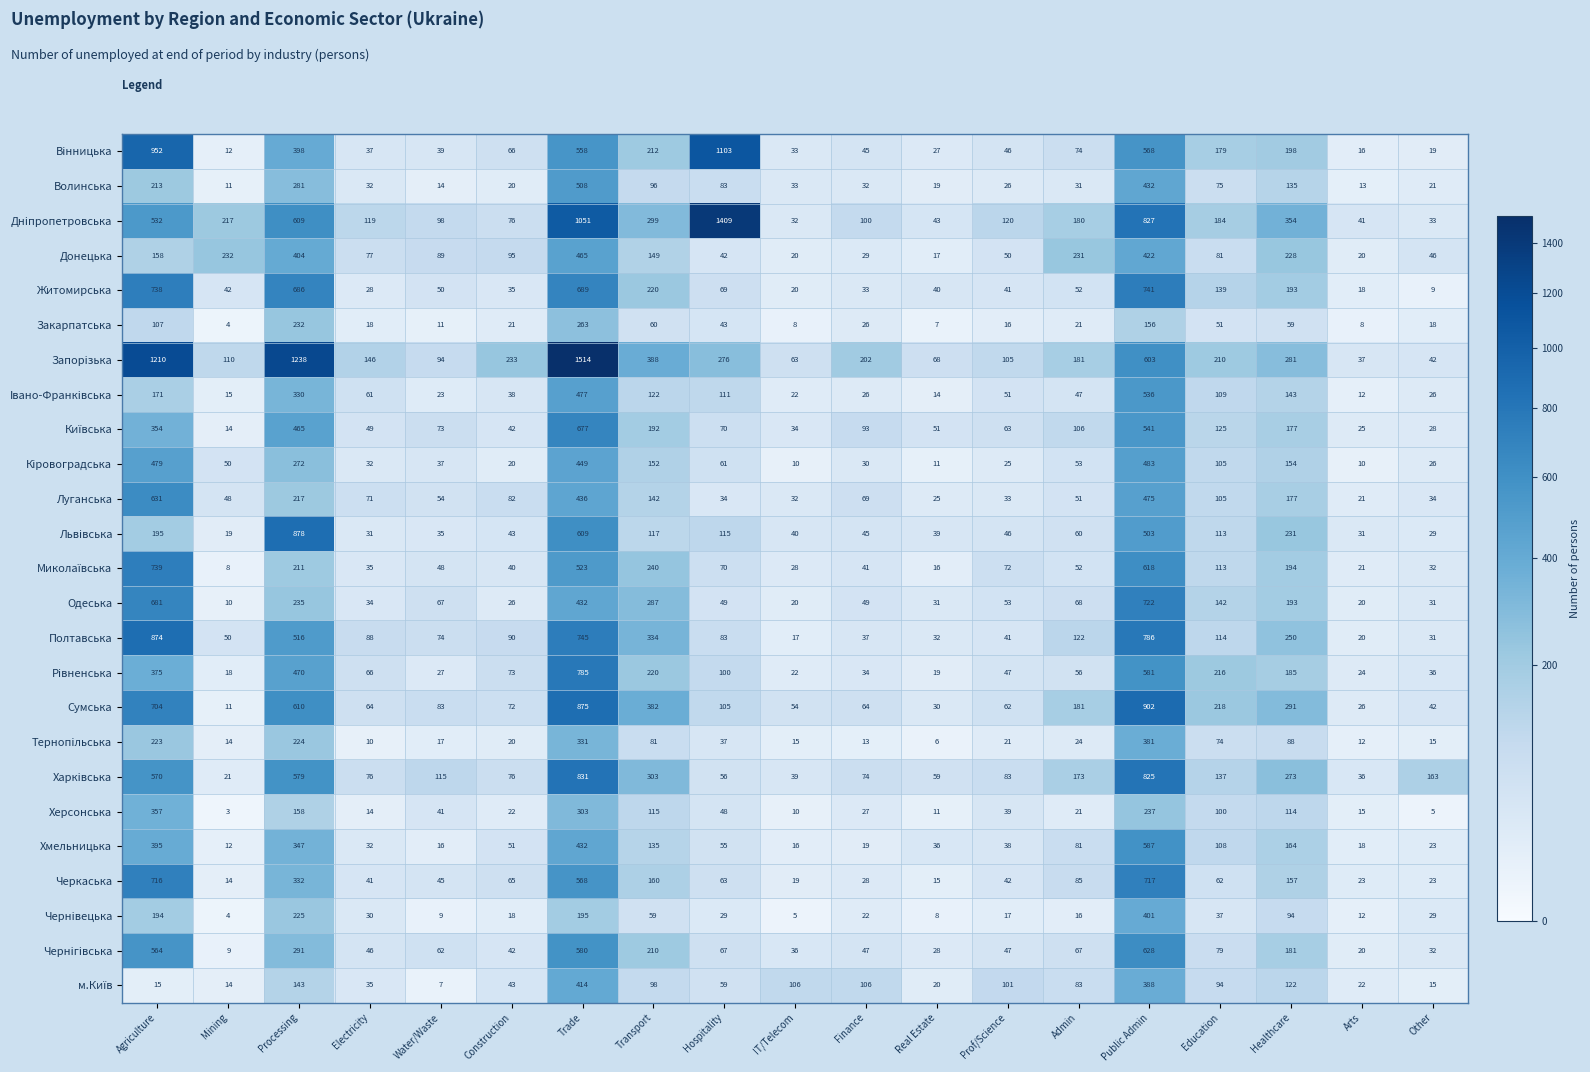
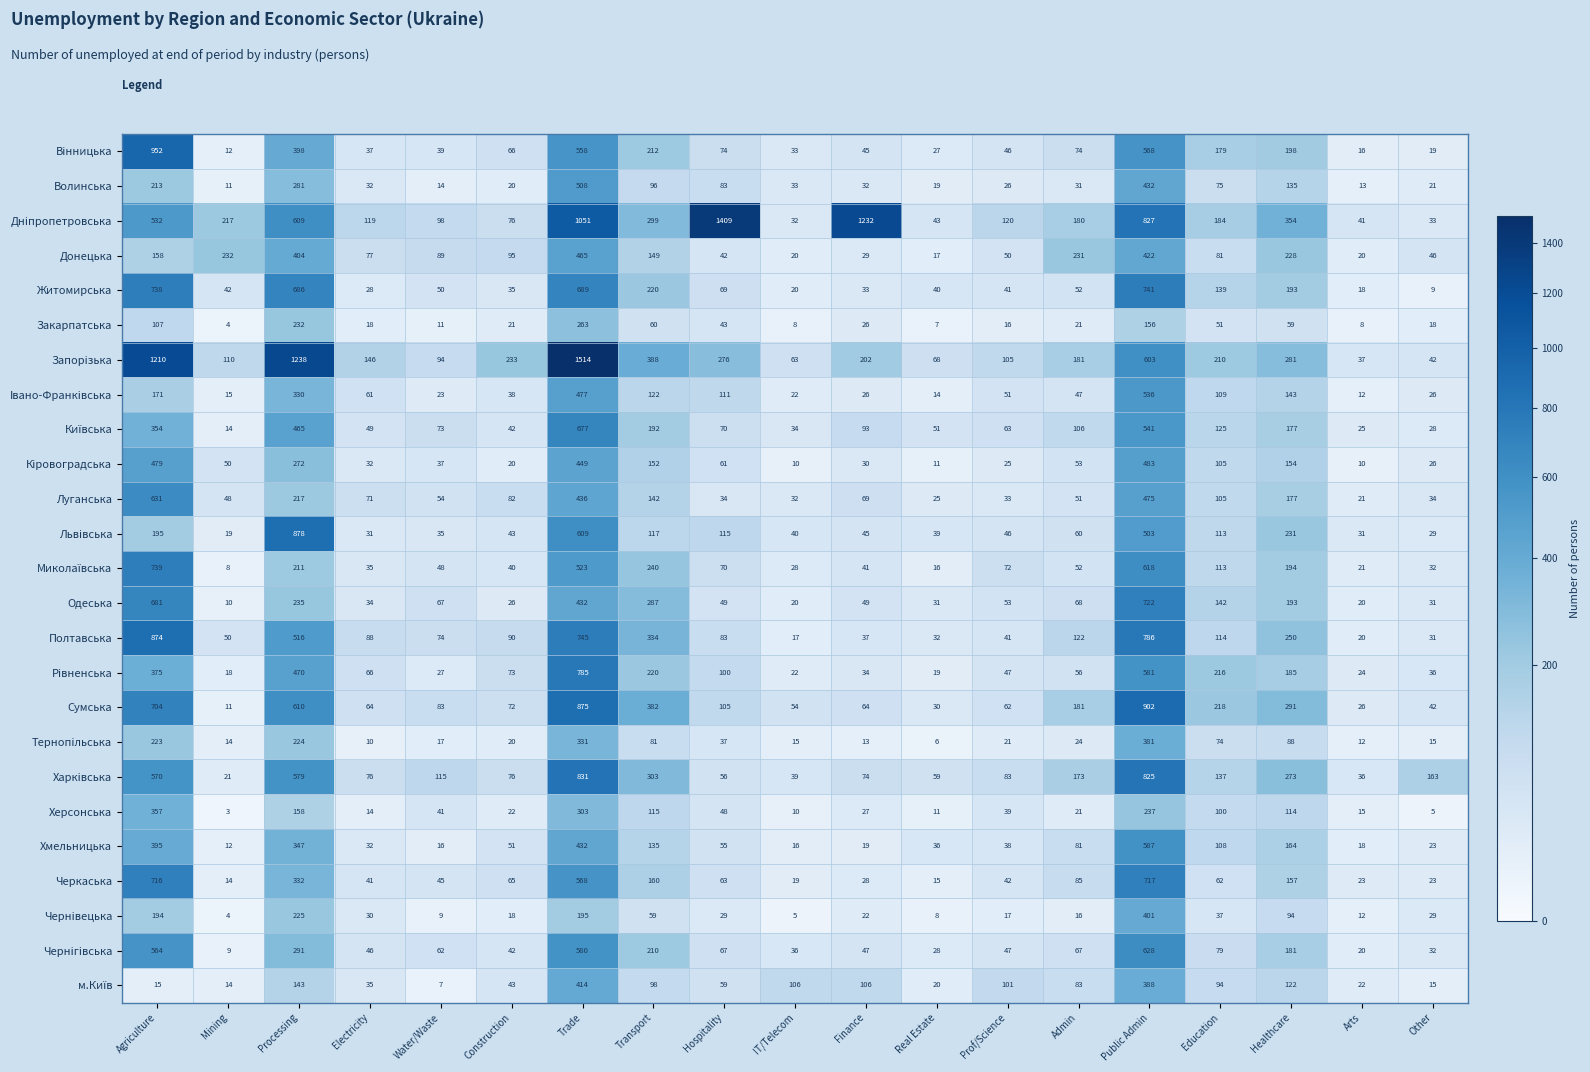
Вінницька, Hospitality: 1103 -> 74
Дніпропетровська, Finance: 100 -> 1232
